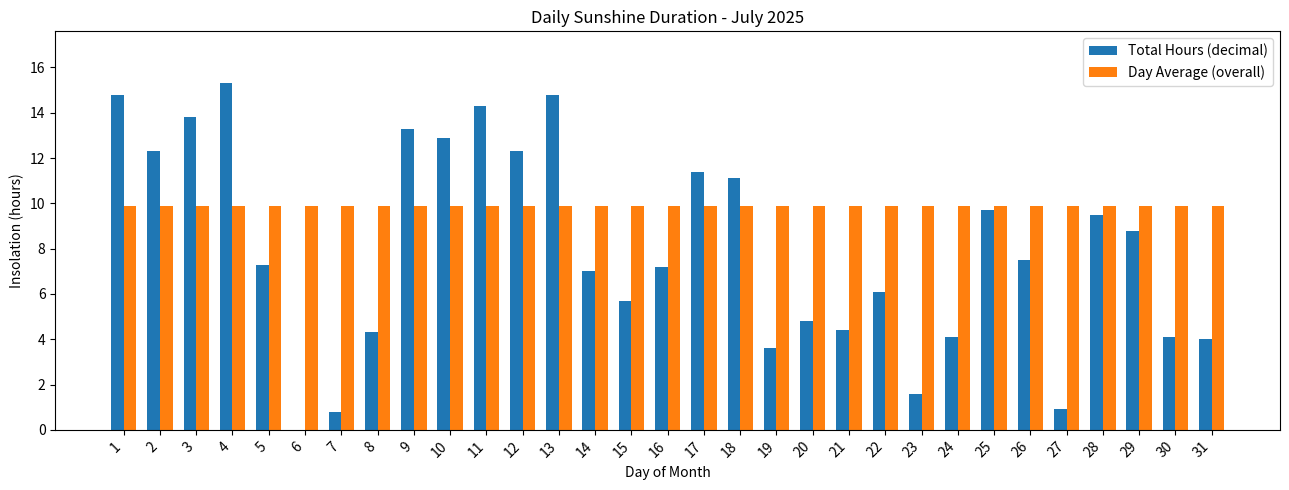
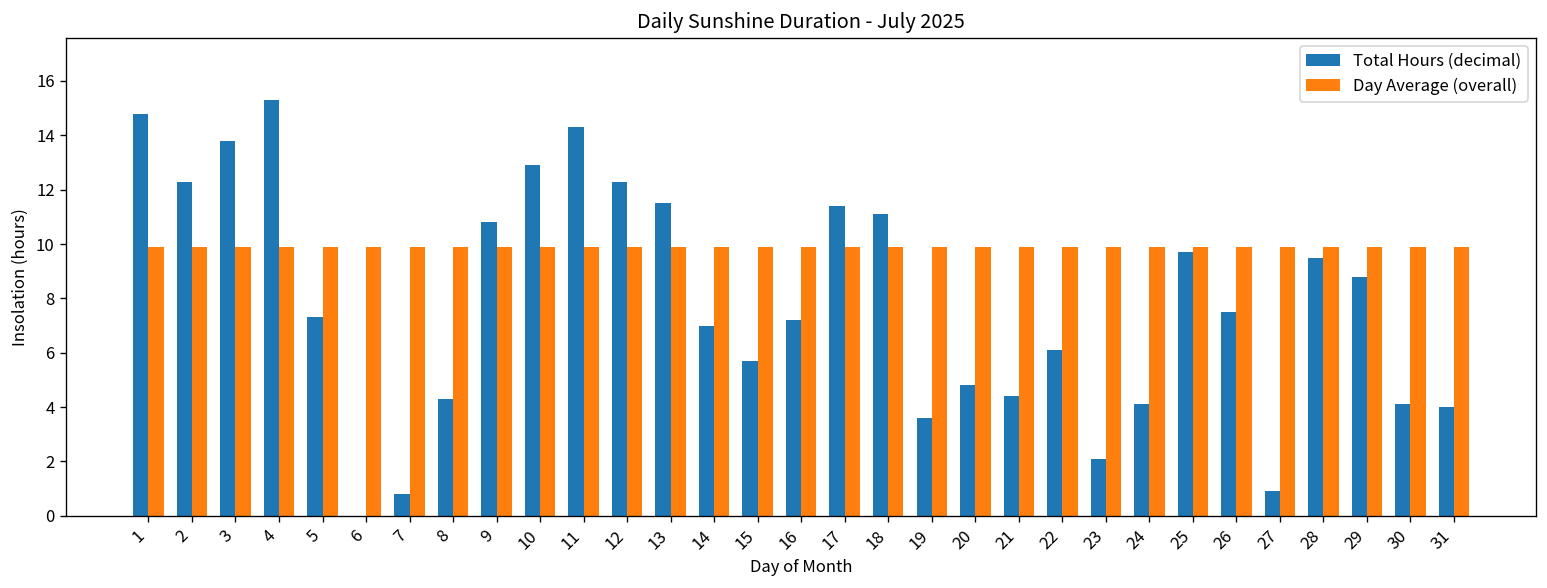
Total Hours (decimal), 9: 13.3 -> 10.8
Total Hours (decimal), 13: 14.8 -> 11.5
Total Hours (decimal), 23: 1.6 -> 2.1
